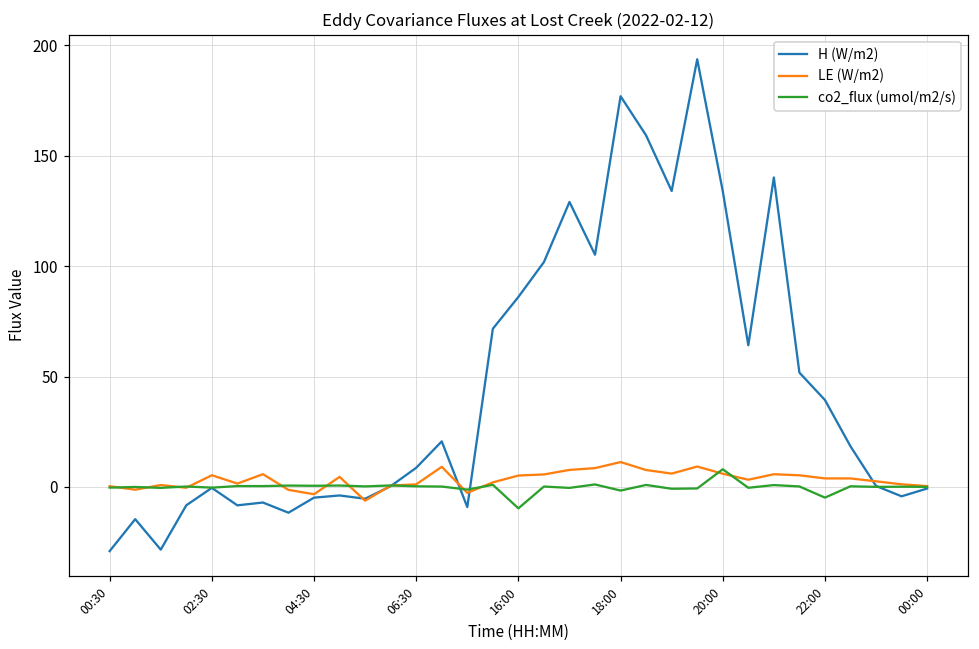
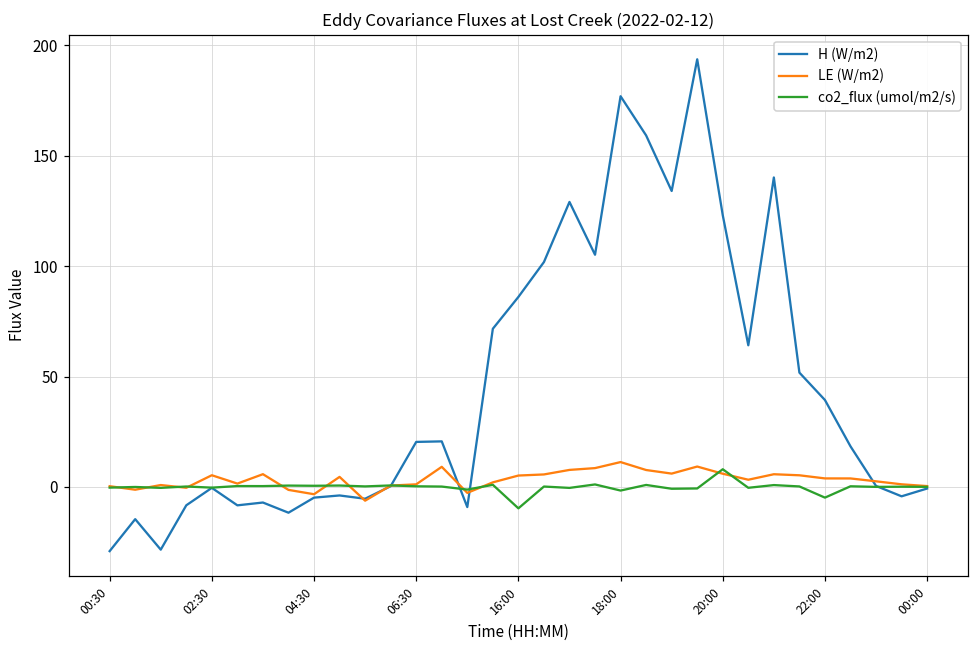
H (W/m2), 06:30: 9 -> 20
H (W/m2), 20:00: 134 -> 123
